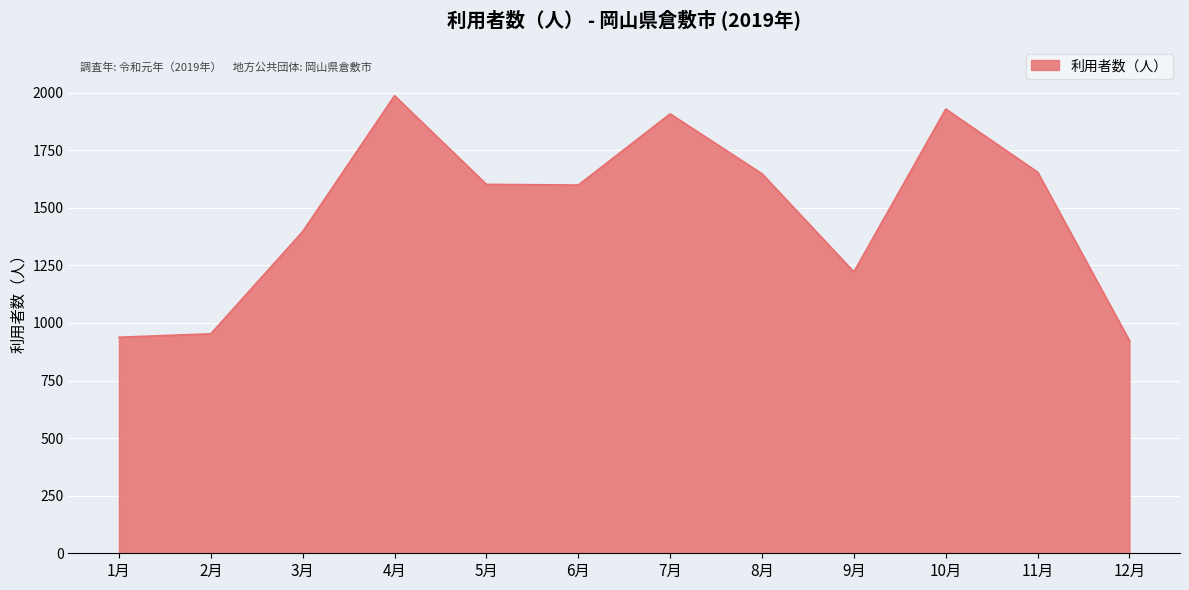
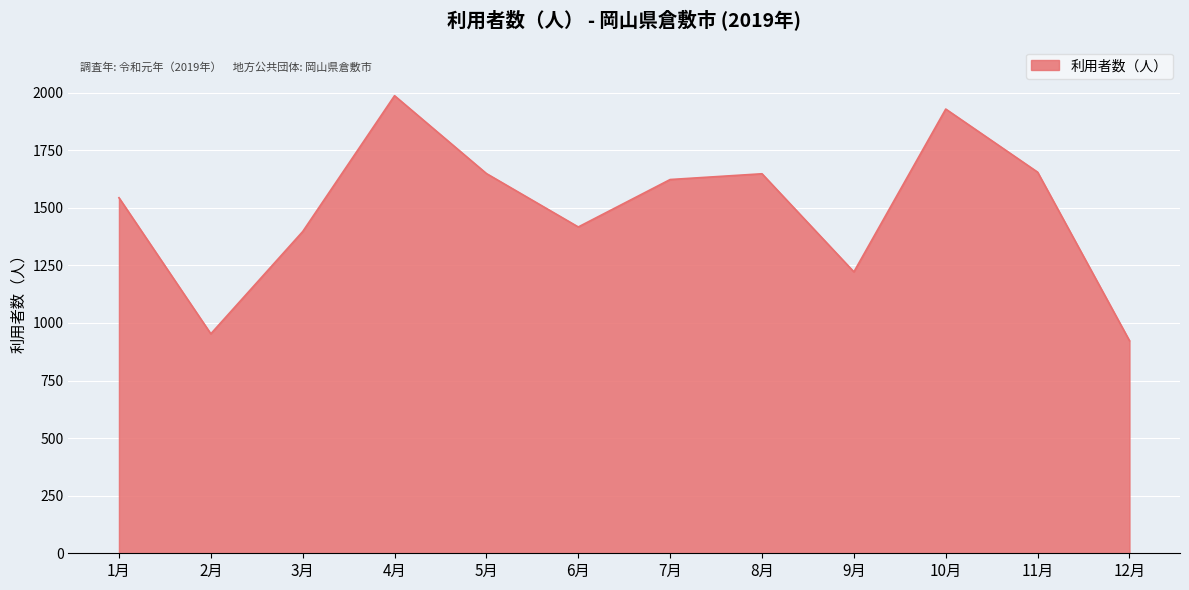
1月: 940 -> 1540
5月: 1600 -> 1650
6月: 1600 -> 1420
7月: 1910 -> 1620
